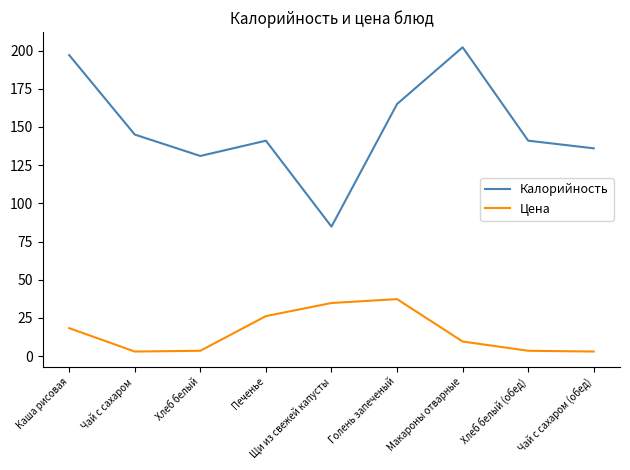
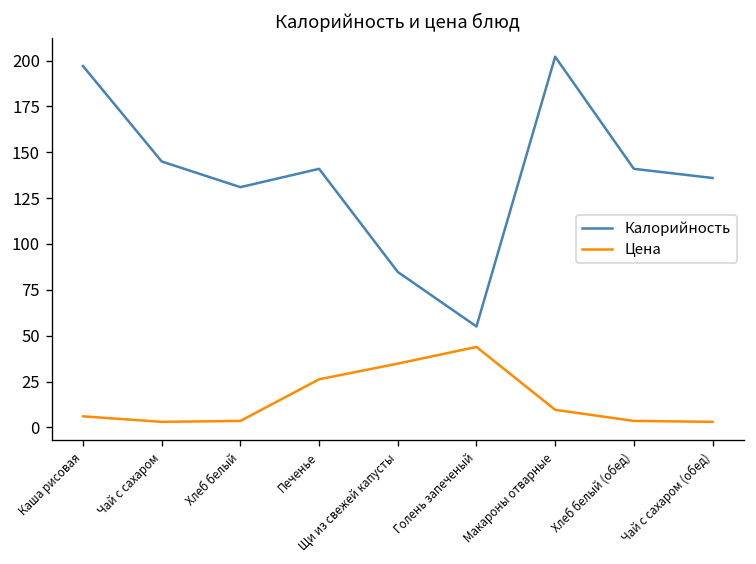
Цена, Каша рисовая: 18 -> 6
Калорийность, Голень запеченый: 165 -> 55
Цена, Голень запеченый: 37 -> 44
